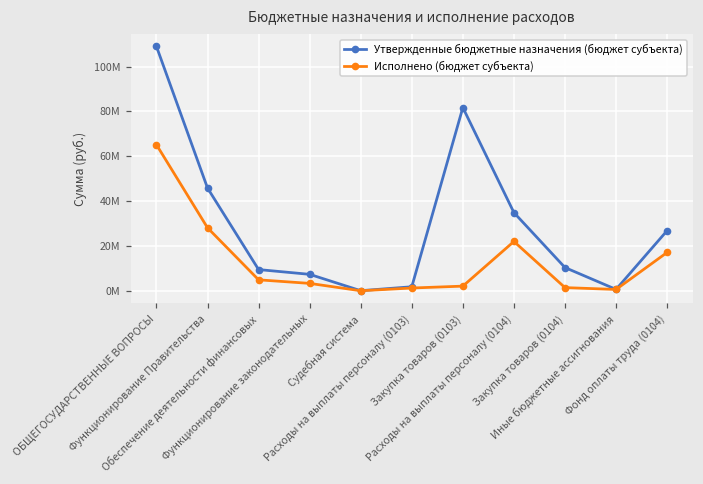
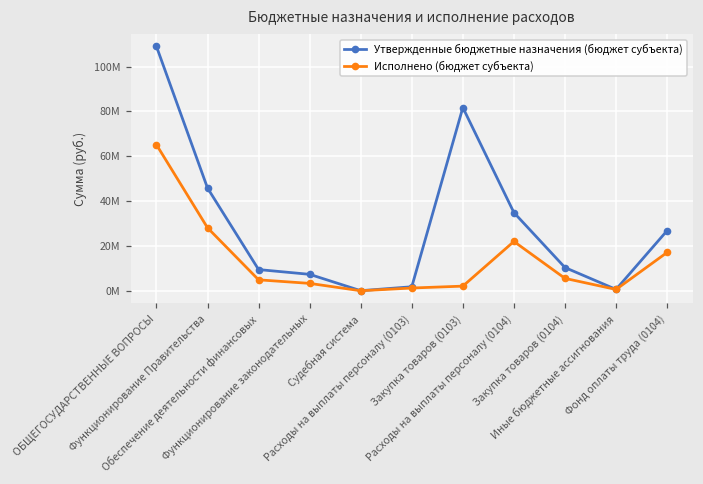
Исполнено (бюджет субъекта), Закупка товаров (0104): 1000000 -> 6000000
